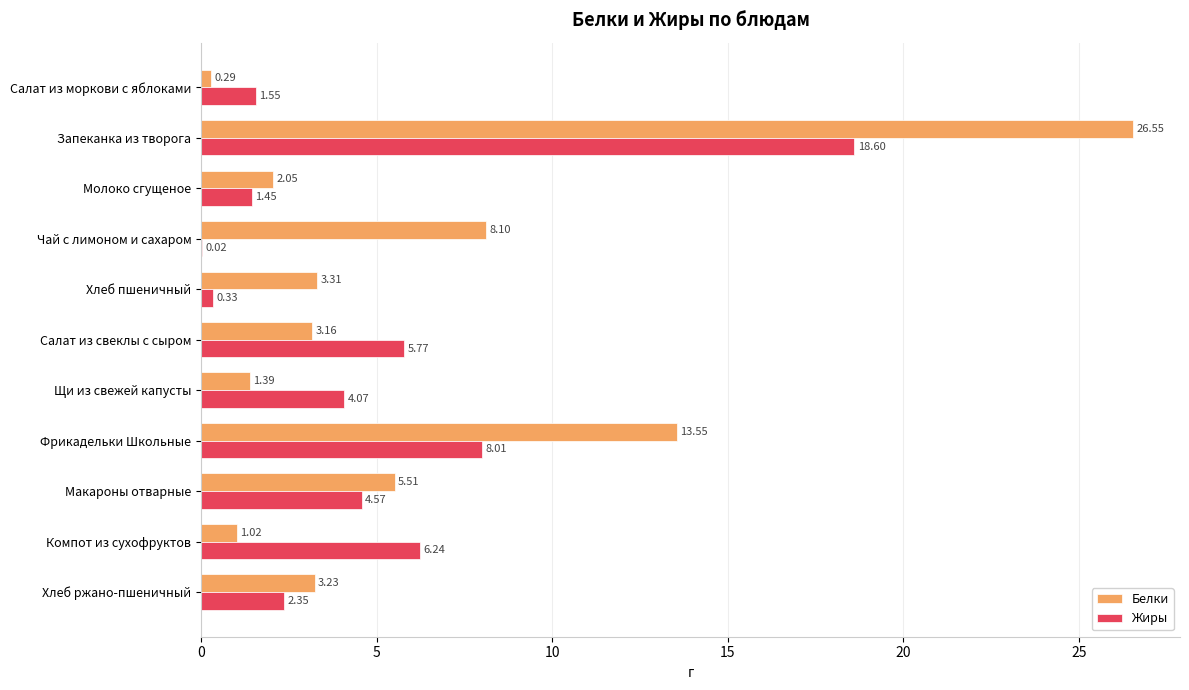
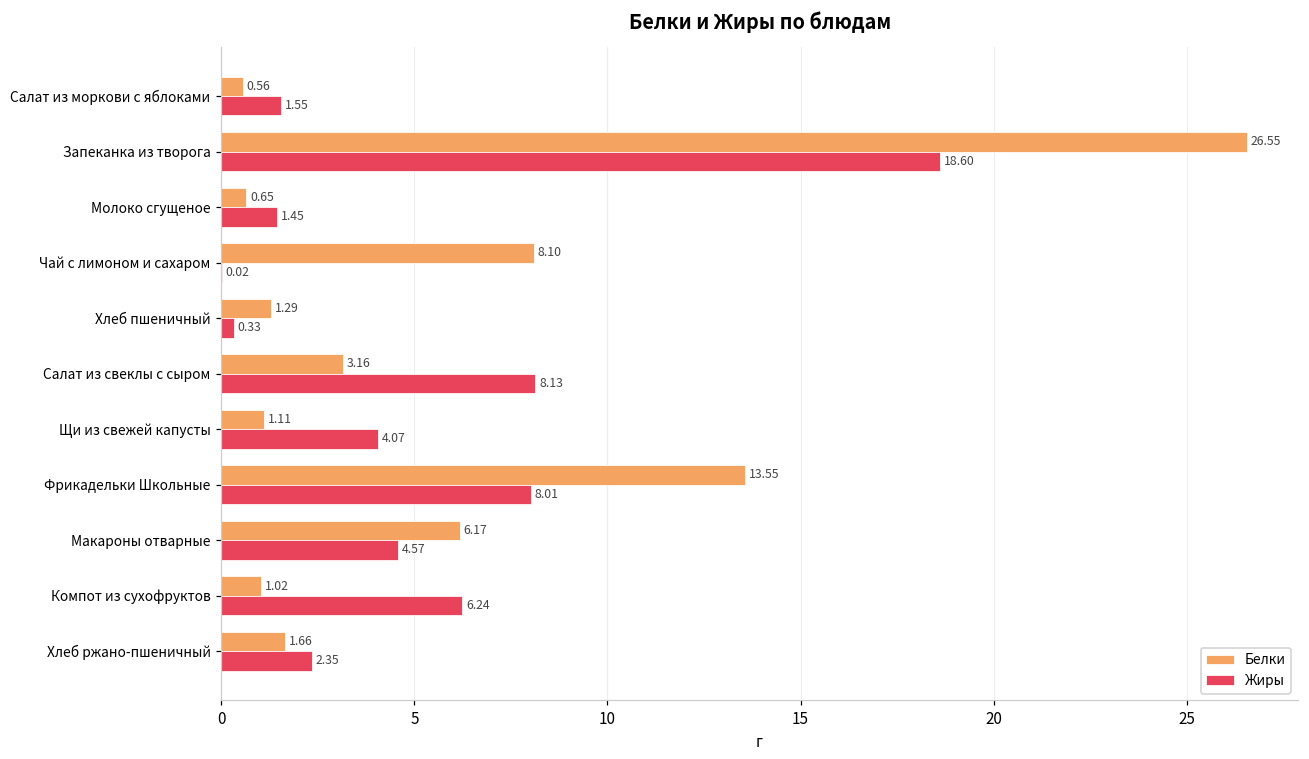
Белки, Салат из моркови с яблоками: 0.29 -> 0.56
Белки, Молоко сгущеное: 2.05 -> 0.65
Белки, Хлеб пшеничный: 3.31 -> 1.29
Жиры, Салат из свеклы с сыром: 5.77 -> 8.13
Белки, Щи из свежей капусты: 1.39 -> 1.11
Белки, Макароны отварные: 5.51 -> 6.17
Белки, Хлеб ржано-пшеничный: 3.23 -> 1.66
